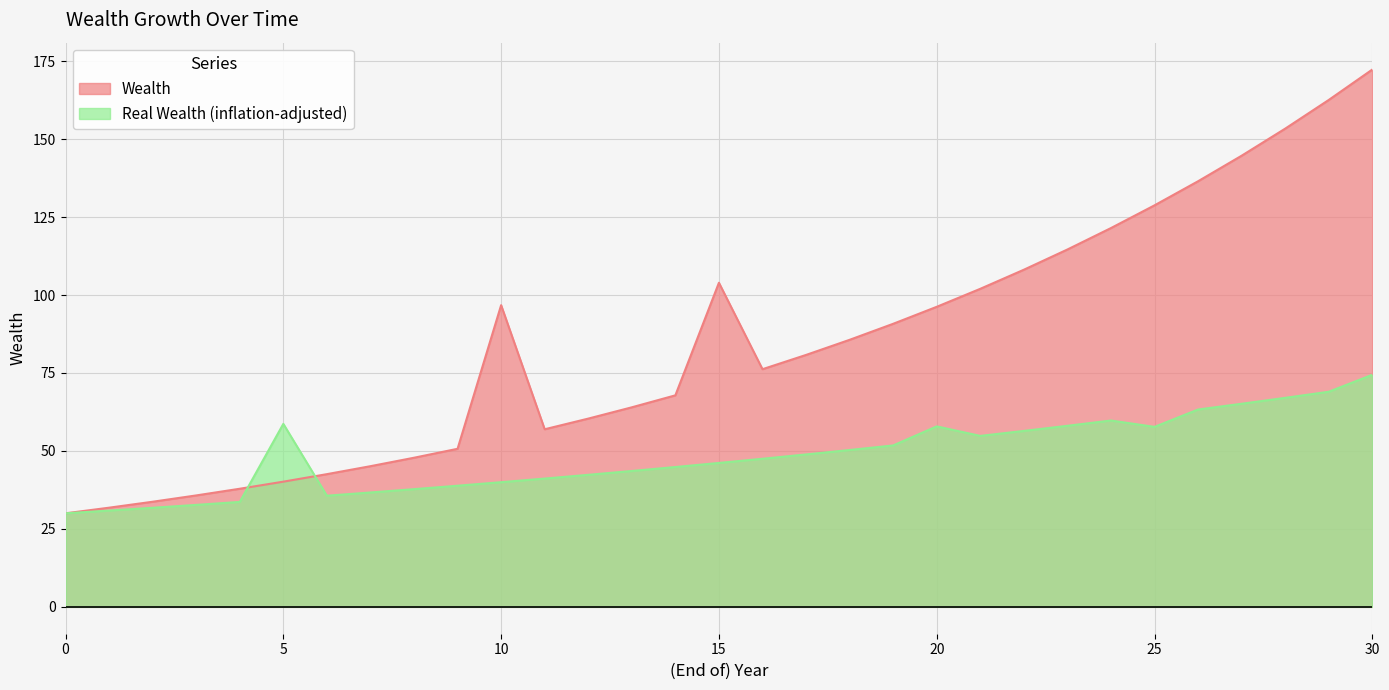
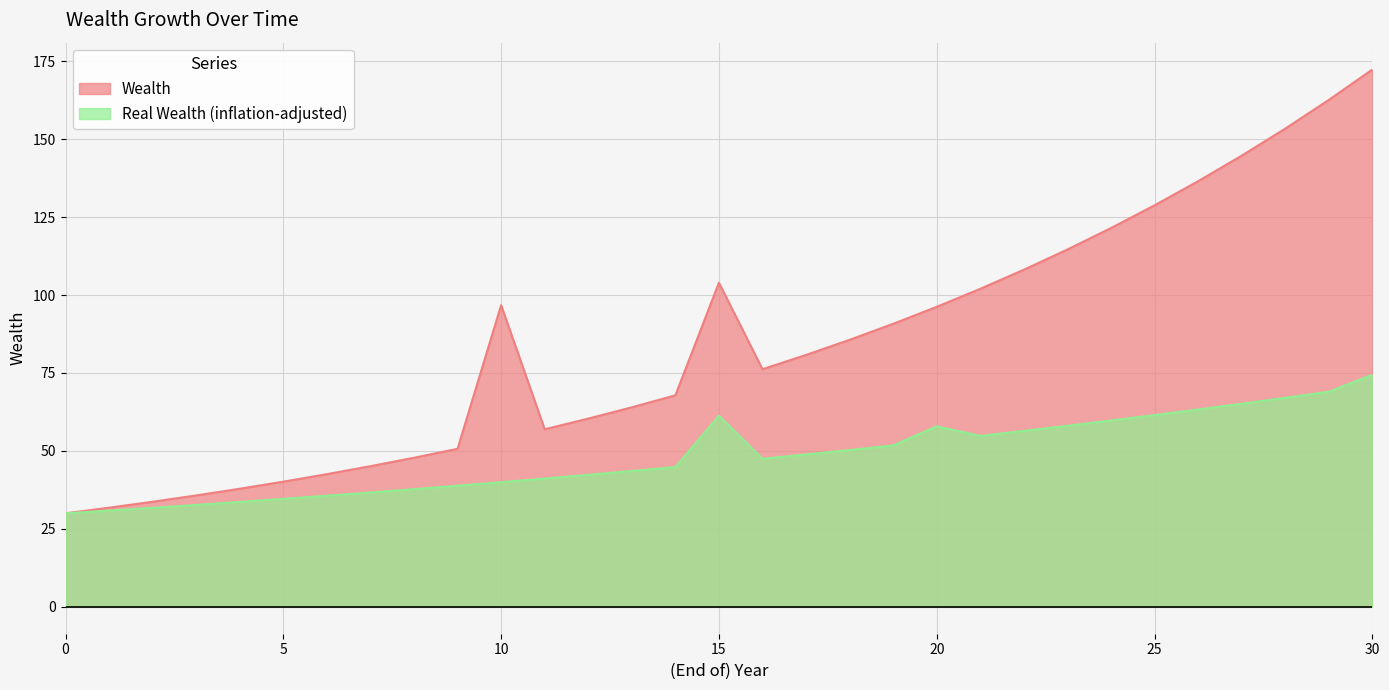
Real Wealth (inflation-adjusted), 5: 59 -> 35
Real Wealth (inflation-adjusted), 15: 46 -> 61
Real Wealth (inflation-adjusted), 25: 58 -> 61
